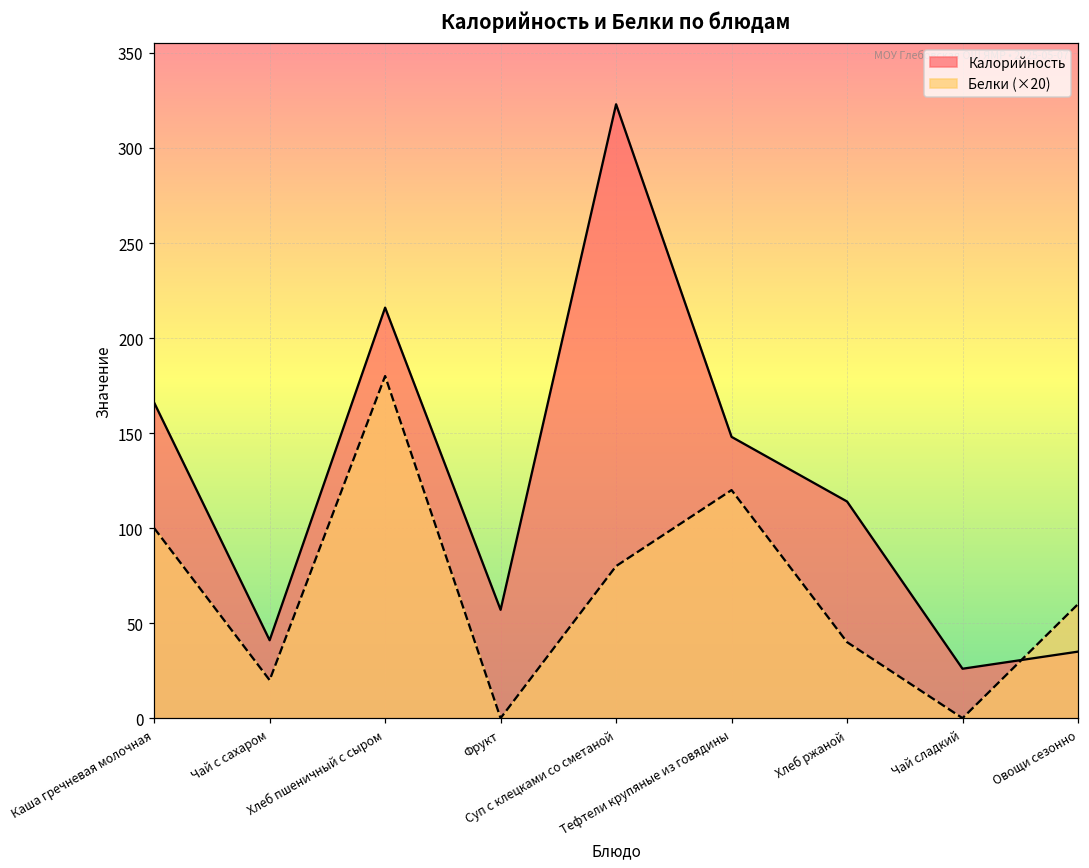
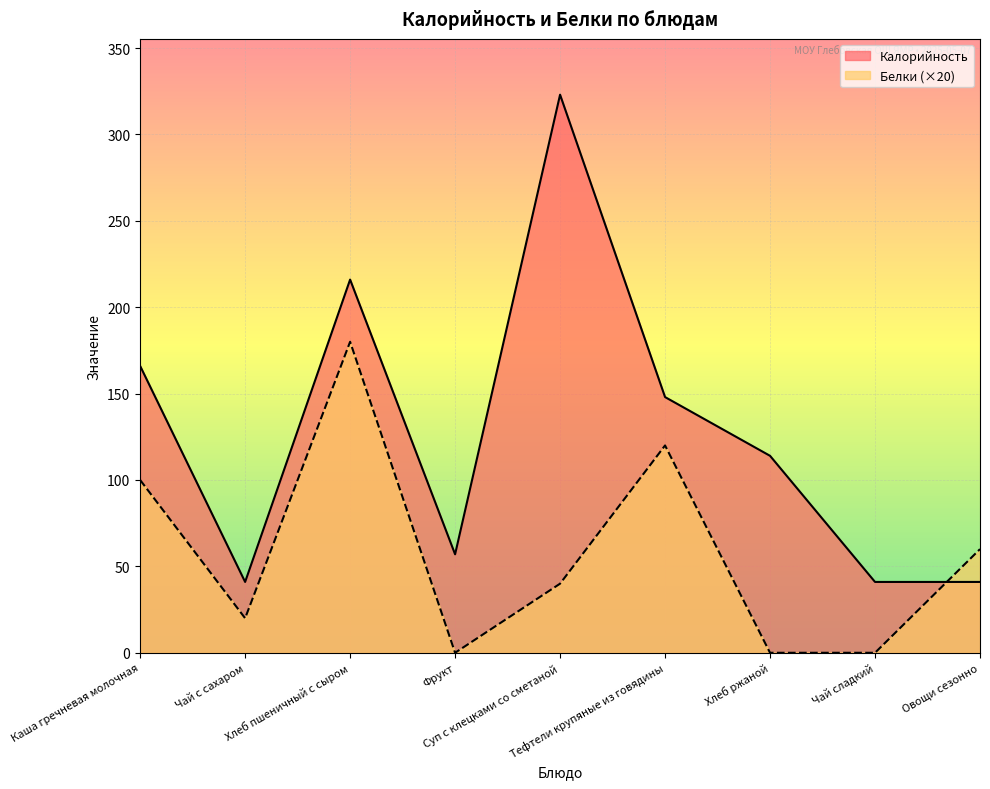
Белки (×20), Суп с клецками со сметаной: 80 -> 40
Белки (×20), Хлеб ржаной: 40 -> 0
Калорийность, Чай сладкий: 26 -> 41
Калорийность, Овощи сезонно: 35 -> 41
